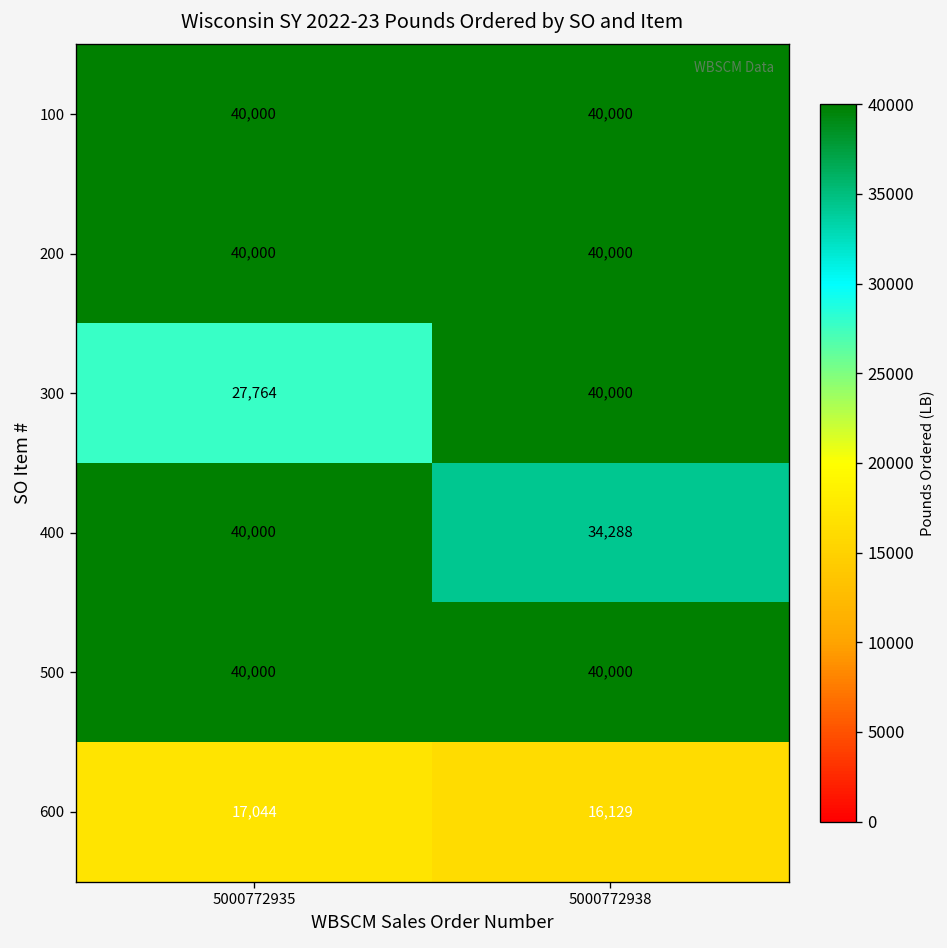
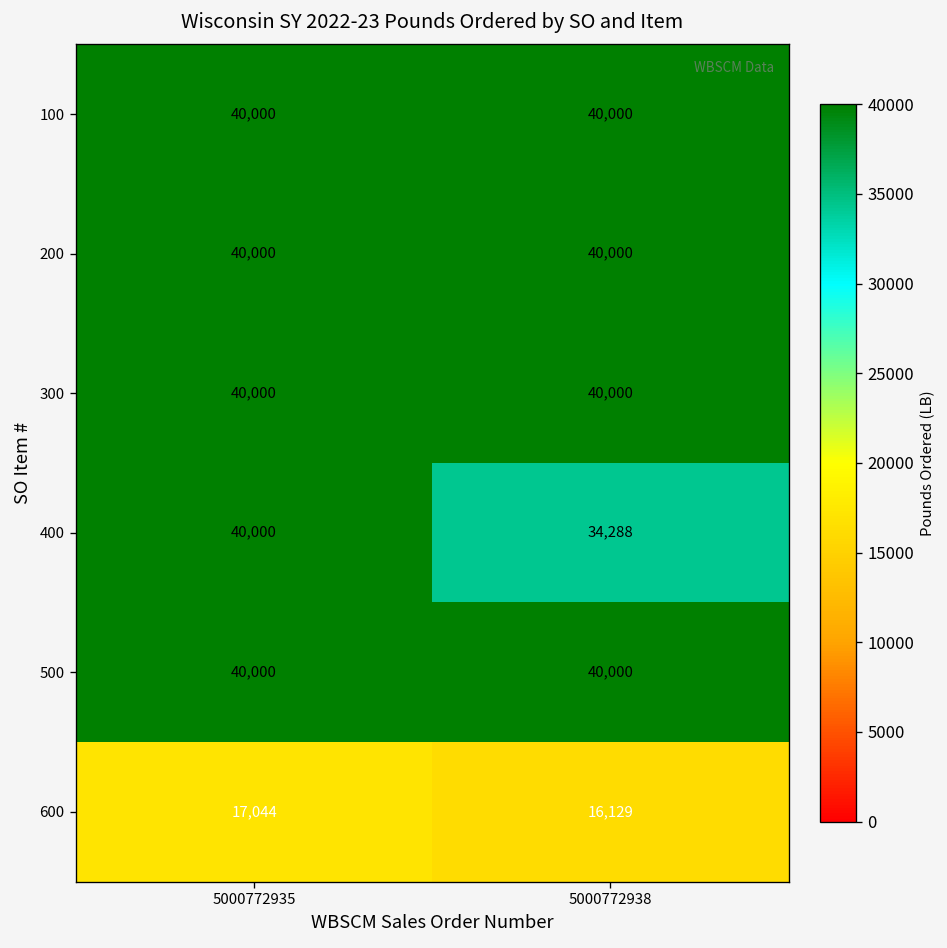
300, 5000772935: 27,764 -> 40,000
